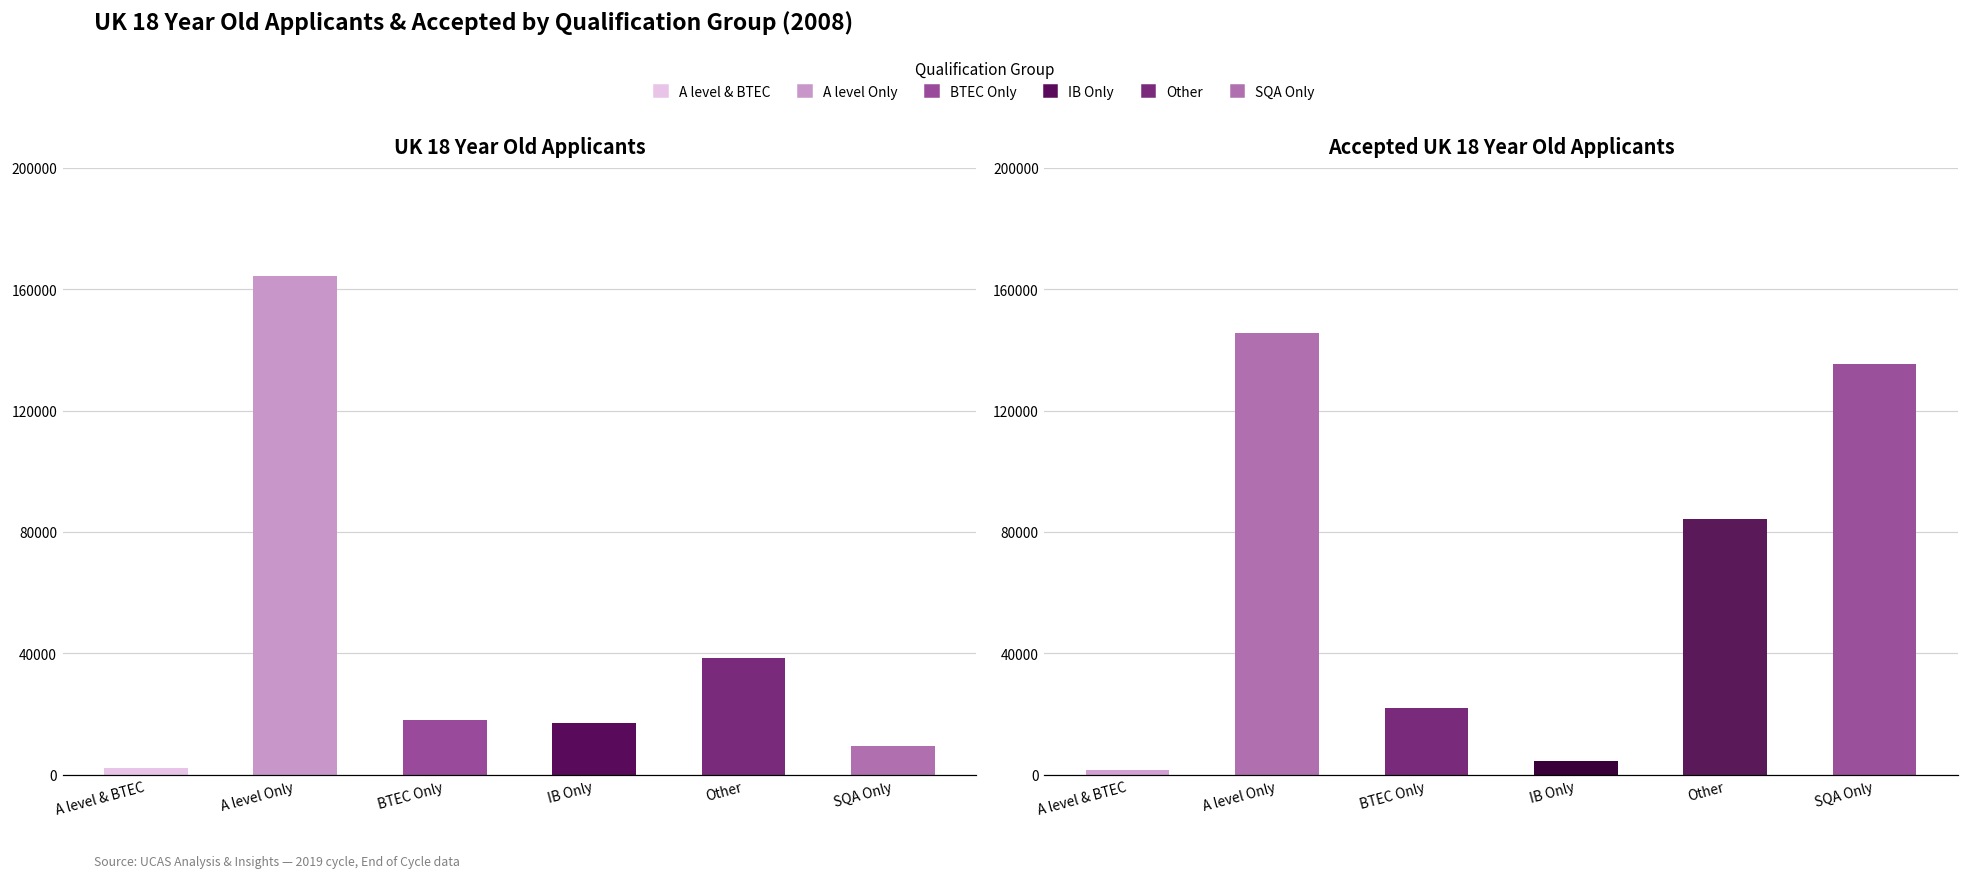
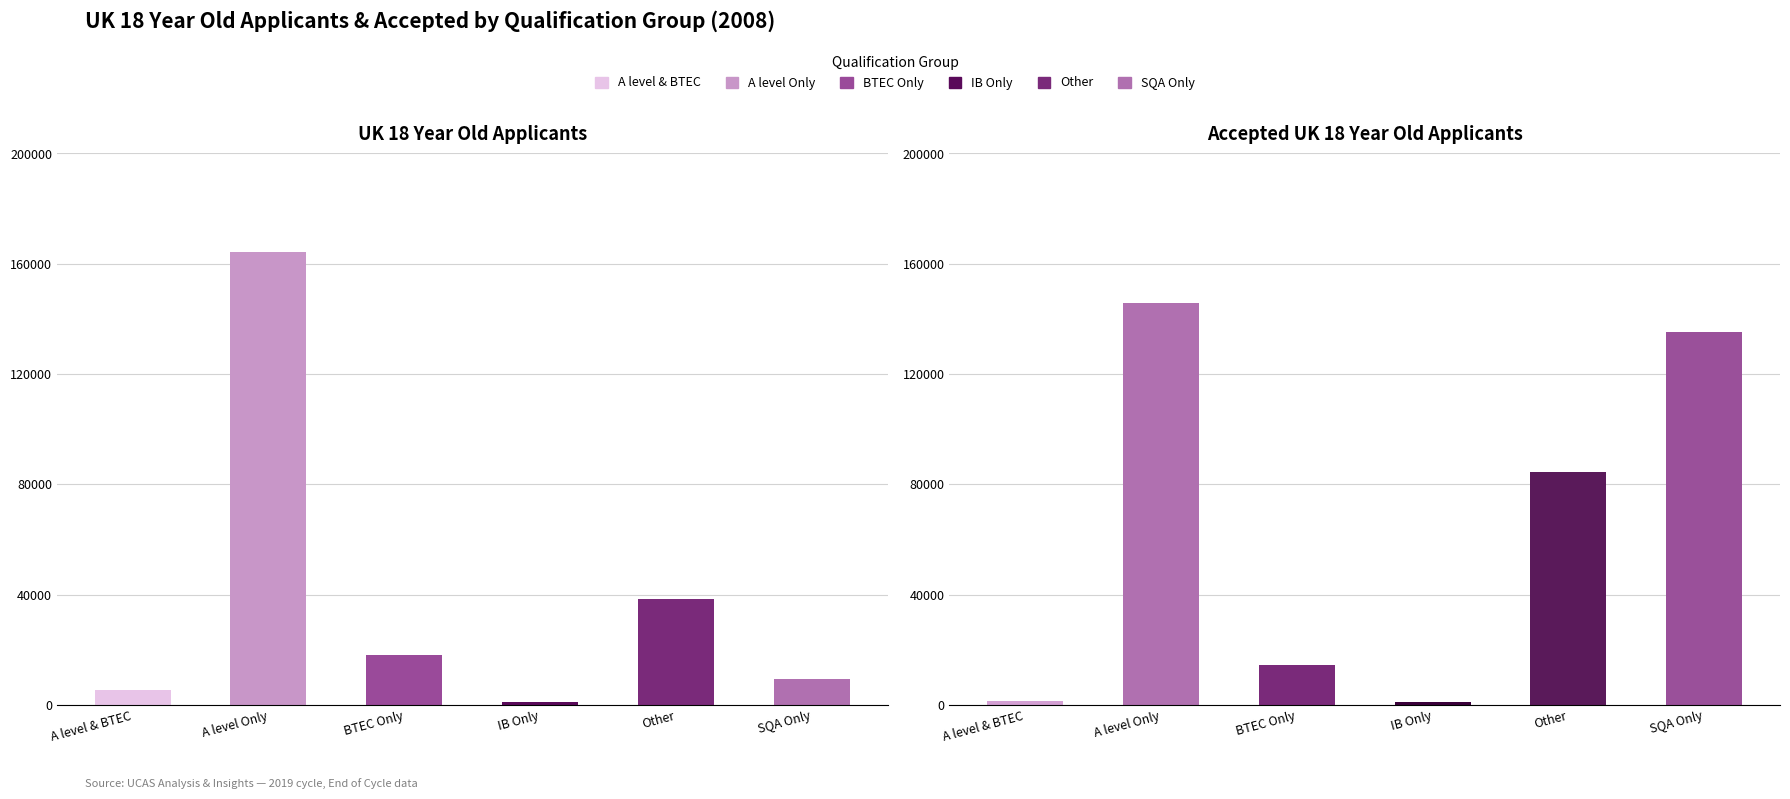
UK 18 Year Old Applicants, A level & BTEC: 2000 -> 6000
UK 18 Year Old Applicants, IB Only: 17000 -> 1000
Accepted UK 18 Year Old Applicants, BTEC Only: 22000 -> 14000
Accepted UK 18 Year Old Applicants, IB Only: 4000 -> 1000
